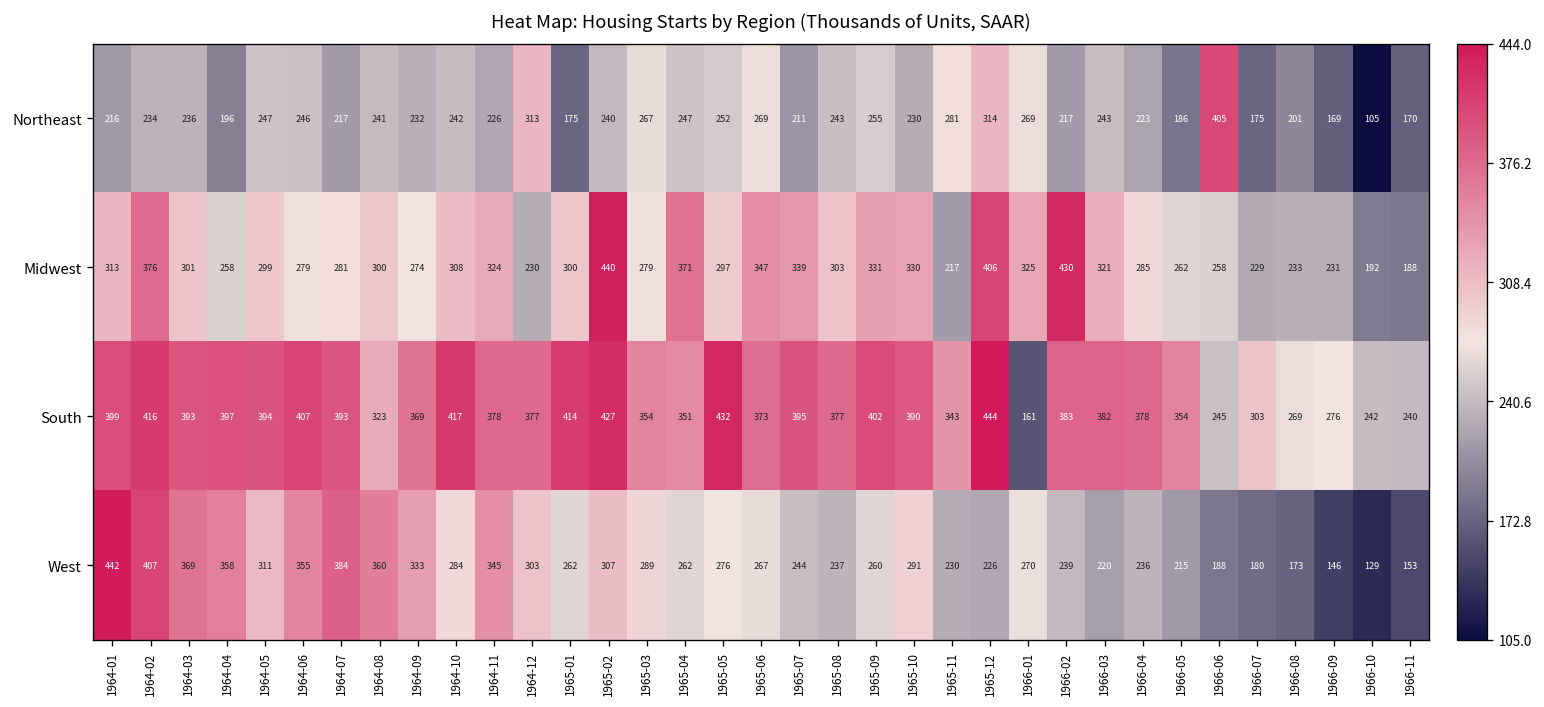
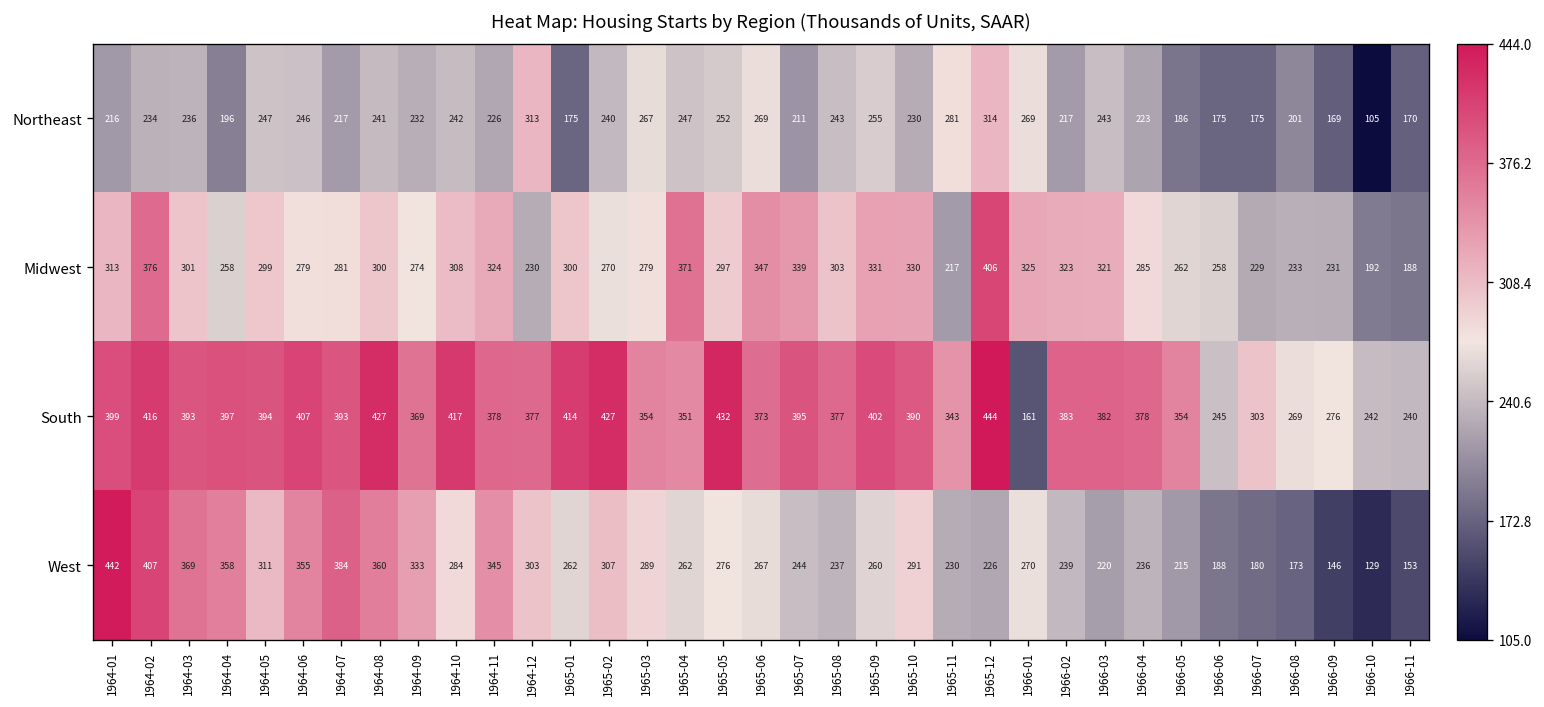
Northeast, 1966-06: 405 -> 175
Midwest, 1965-02: 440 -> 270
Midwest, 1966-02: 430 -> 323
South, 1964-08: 323 -> 427
